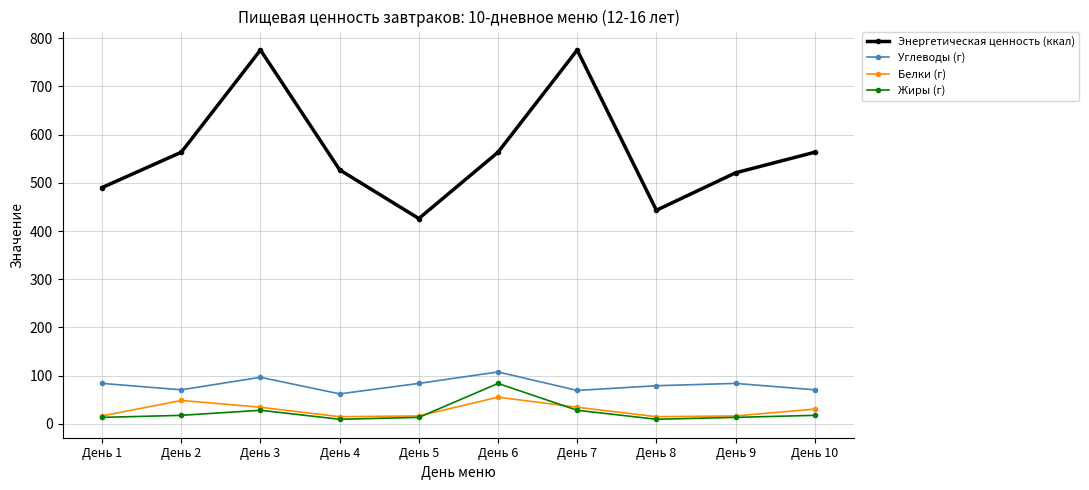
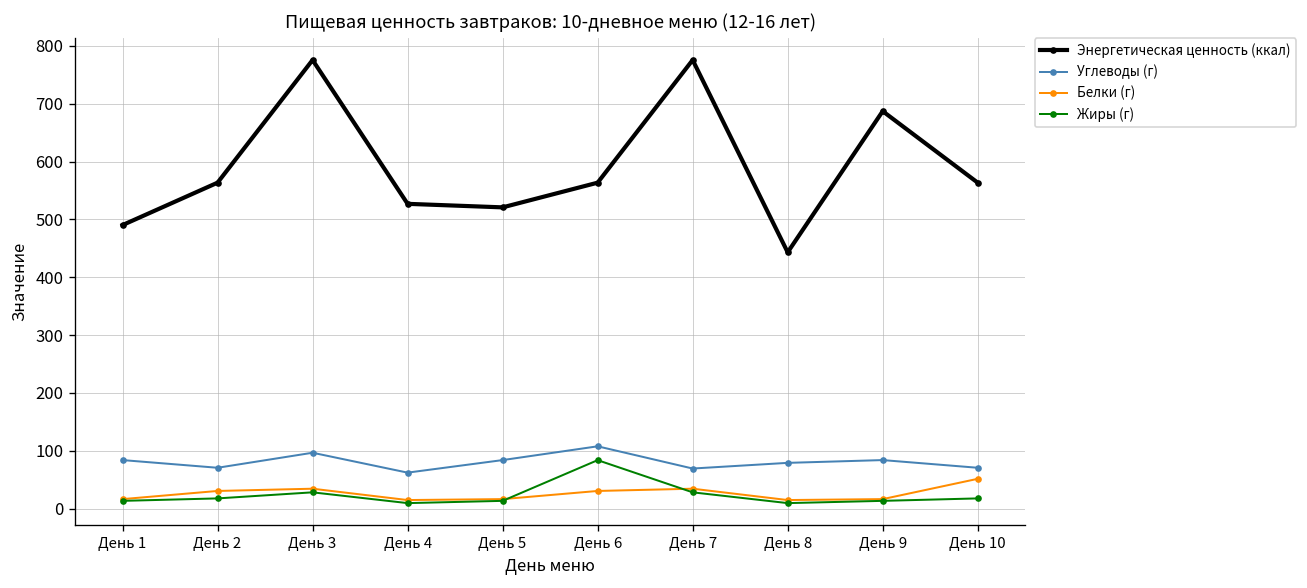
Белки (г), День 2: 50 -> 30
Энергетическая ценность (ккал), День 5: 430 -> 520
Белки (г), День 6: 60 -> 30
Энергетическая ценность (ккал), День 9: 520 -> 690
Белки (г), День 10: 30 -> 50
